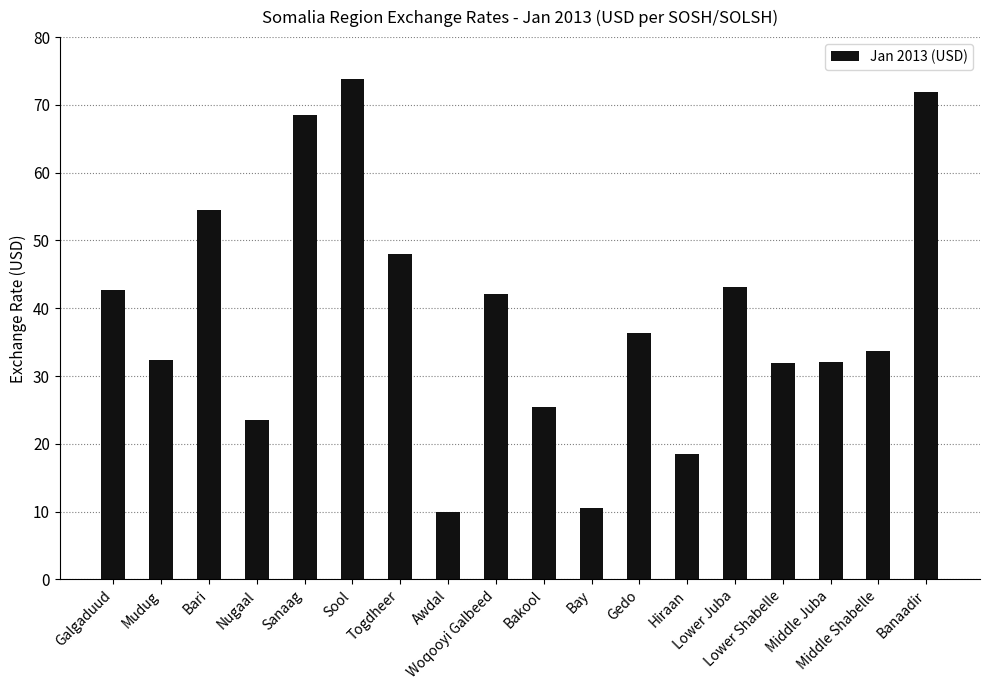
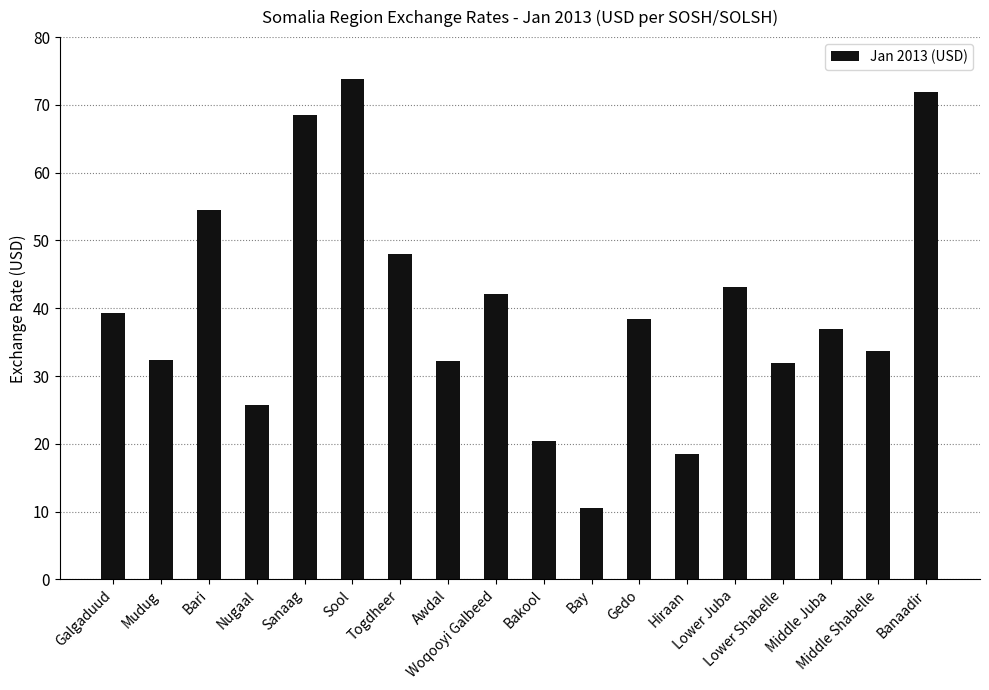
Galgaduud: 43 -> 39
Nugaal: 24 -> 26
Awdal: 10 -> 32
Bakool: 25 -> 20
Gedo: 36 -> 38
Middle Juba: 32 -> 37
